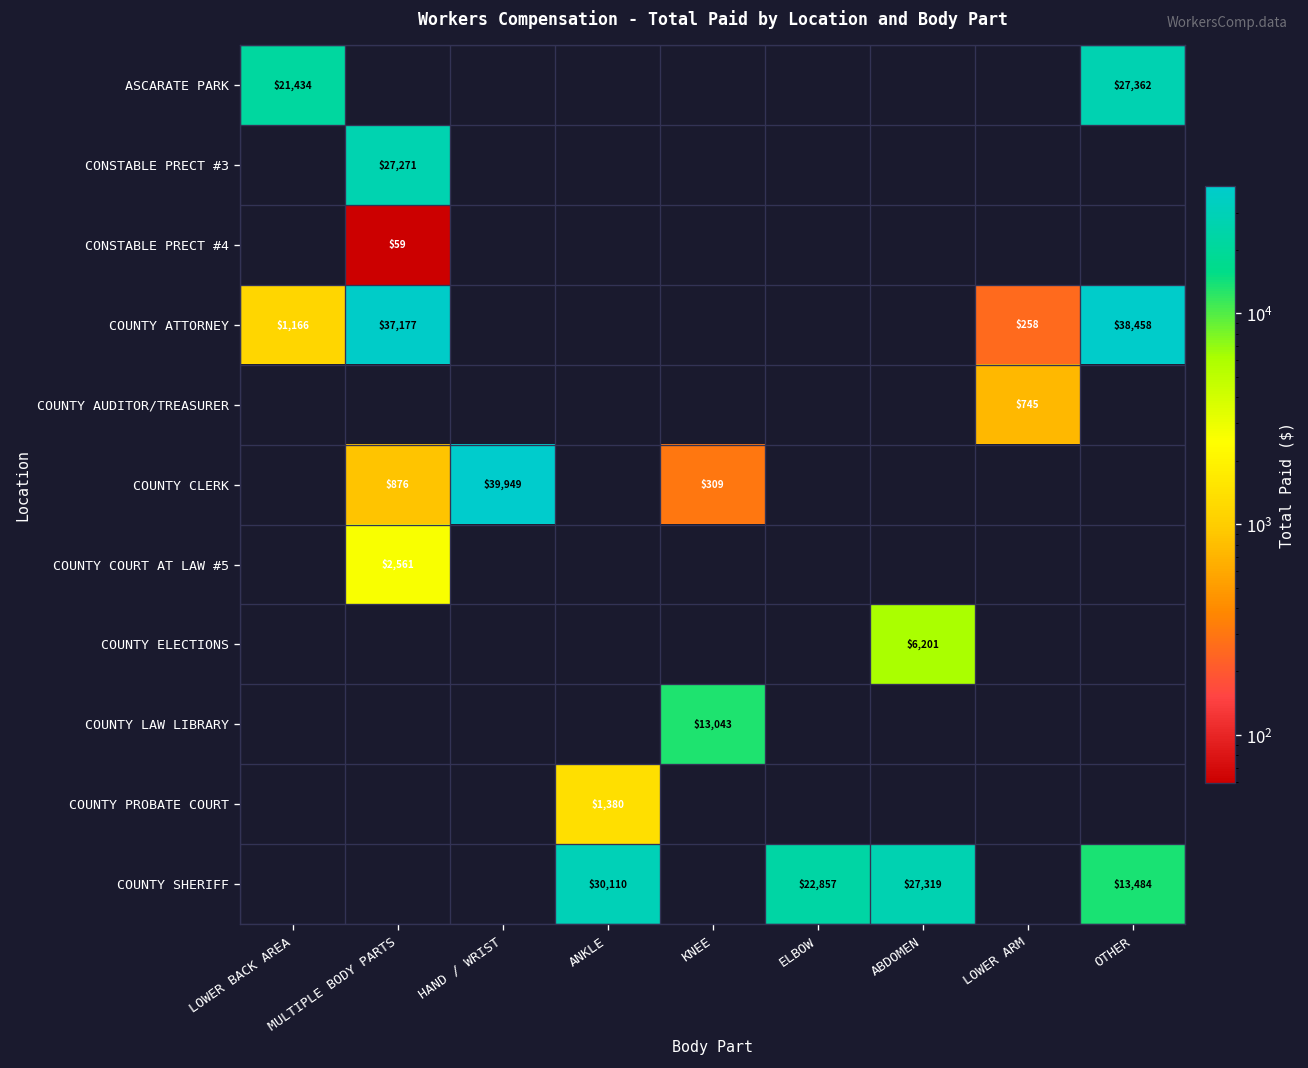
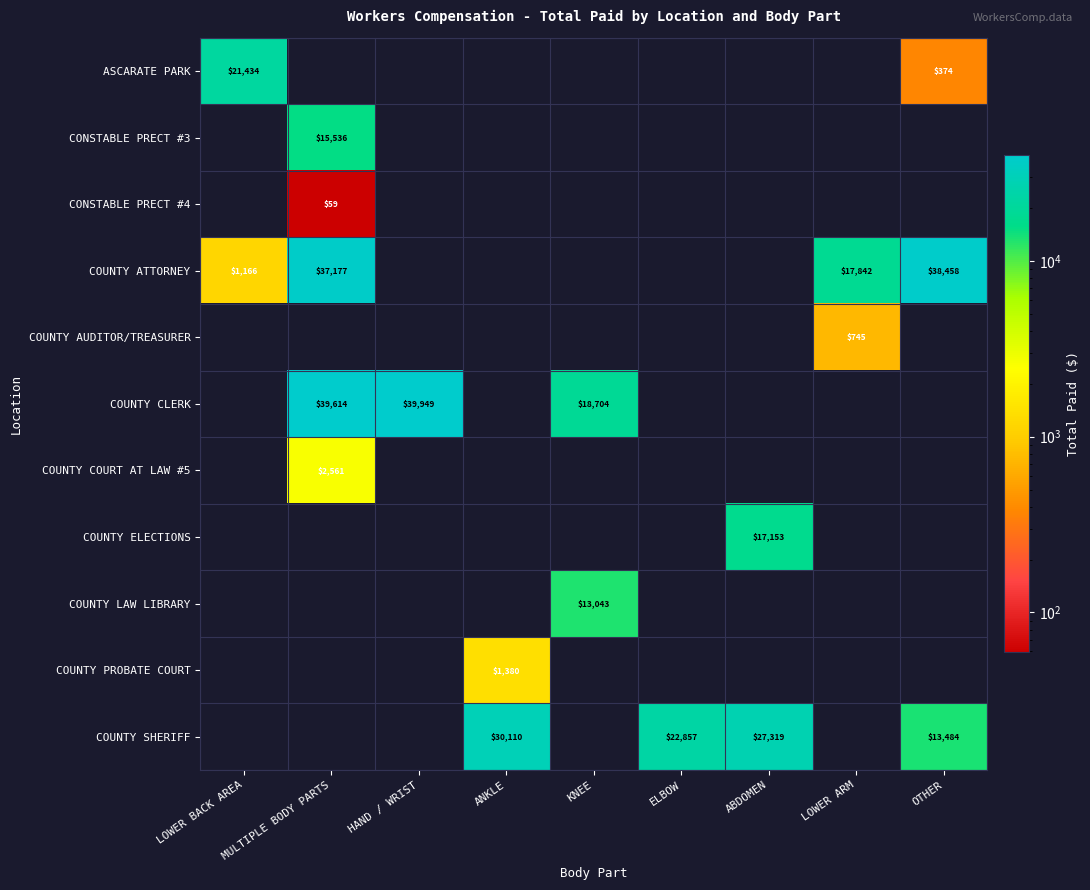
ASCARATE PARK, OTHER: $27,362 -> $374
CONSTABLE PRECT #3, MULTIPLE BODY PARTS: $27,271 -> $15,536
COUNTY ATTORNEY, LOWER ARM: $258 -> $17,842
COUNTY CLERK, MULTIPLE BODY PARTS: $876 -> $39,614
COUNTY CLERK, KNEE: $309 -> $18,704
COUNTY ELECTIONS, ABDOMEN: $6,201 -> $17,153
